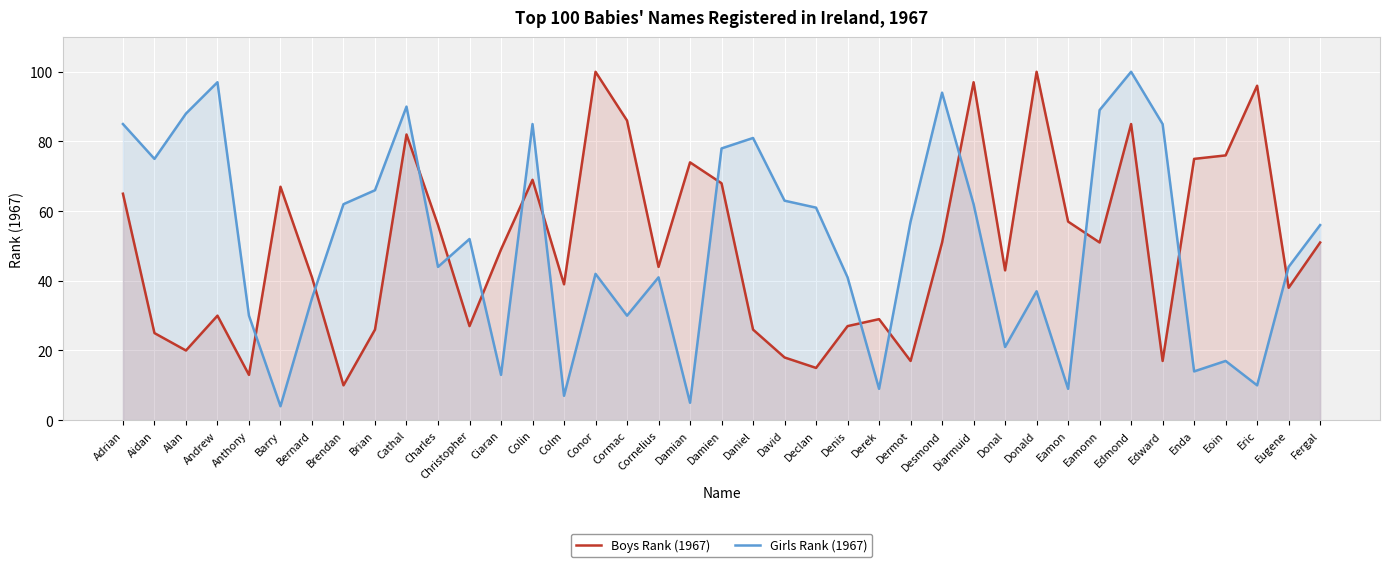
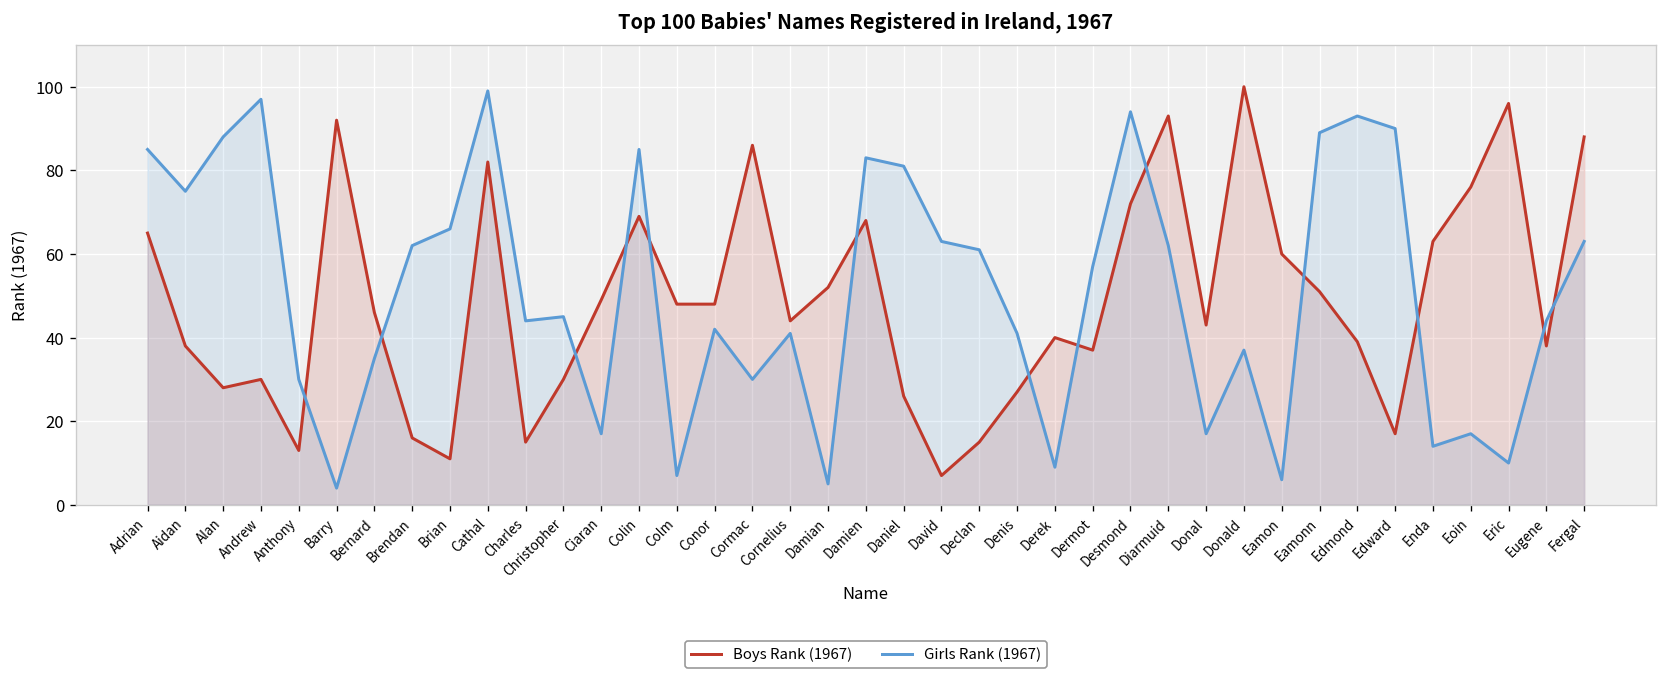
Boys Rank (1967), Aidan: 25 -> 38
Boys Rank (1967), Alan: 20 -> 28
Boys Rank (1967), Barry: 67 -> 92
Boys Rank (1967), Bernard: 41 -> 46
Boys Rank (1967), Brendan: 10 -> 16
Boys Rank (1967), Brian: 26 -> 11
Girls Rank (1967), Cathal: 90 -> 99
Boys Rank (1967), Charles: 56 -> 15
Boys Rank (1967), Christopher: 27 -> 30
Girls Rank (1967), Christopher: 52 -> 45
Girls Rank (1967), Ciaran: 13 -> 17
Boys Rank (1967), Colm: 39 -> 48
Boys Rank (1967), Conor: 100 -> 48
Boys Rank (1967), Damian: 74 -> 52
Girls Rank (1967), Damien: 78 -> 83
Boys Rank (1967), David: 18 -> 7
Boys Rank (1967), Derek: 29 -> 40
Boys Rank (1967), Dermot: 17 -> 37
Boys Rank (1967), Desmond: 51 -> 72
Boys Rank (1967), Diarmuid: 97 -> 93
Girls Rank (1967), Donal: 21 -> 17
Boys Rank (1967), Eamon: 57 -> 60
Girls Rank (1967), Eamon: 9 -> 6
Boys Rank (1967), Edmond: 85 -> 39
Girls Rank (1967), Edmond: 100 -> 93
Girls Rank (1967), Edward: 85 -> 90
Boys Rank (1967), Enda: 75 -> 63
Boys Rank (1967), Fergal: 51 -> 88
Girls Rank (1967), Fergal: 56 -> 63
